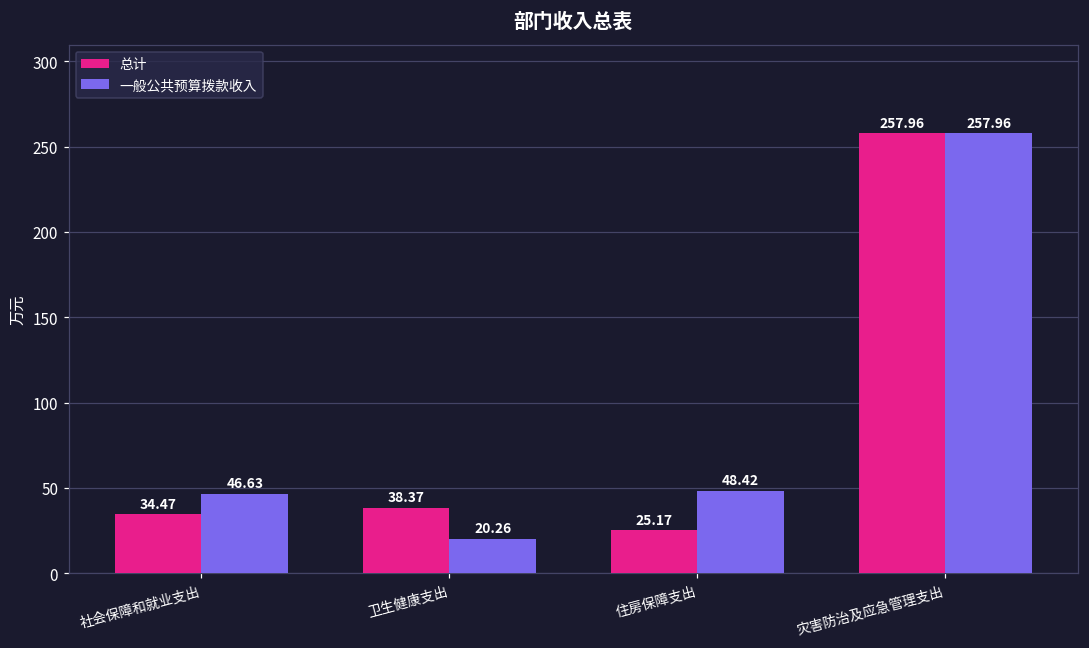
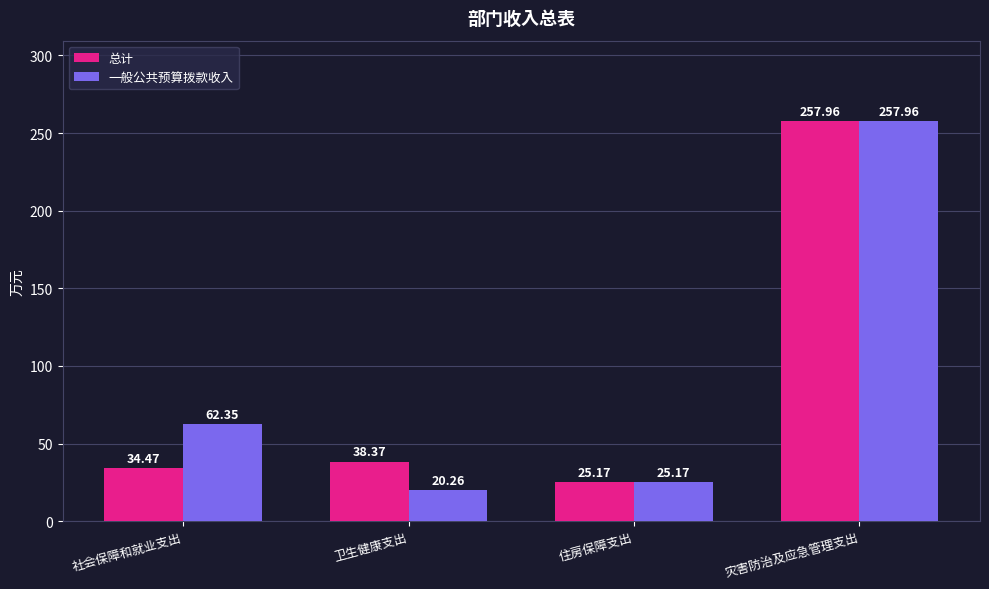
一般公共预算拨款收入, 社会保障和就业支出: 46.63 -> 62.35
一般公共预算拨款收入, 住房保障支出: 48.42 -> 25.17
